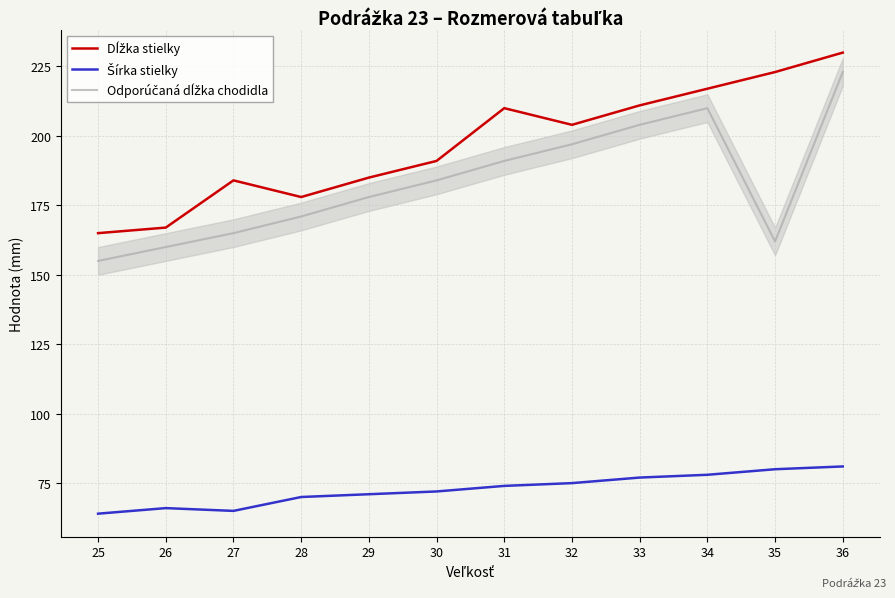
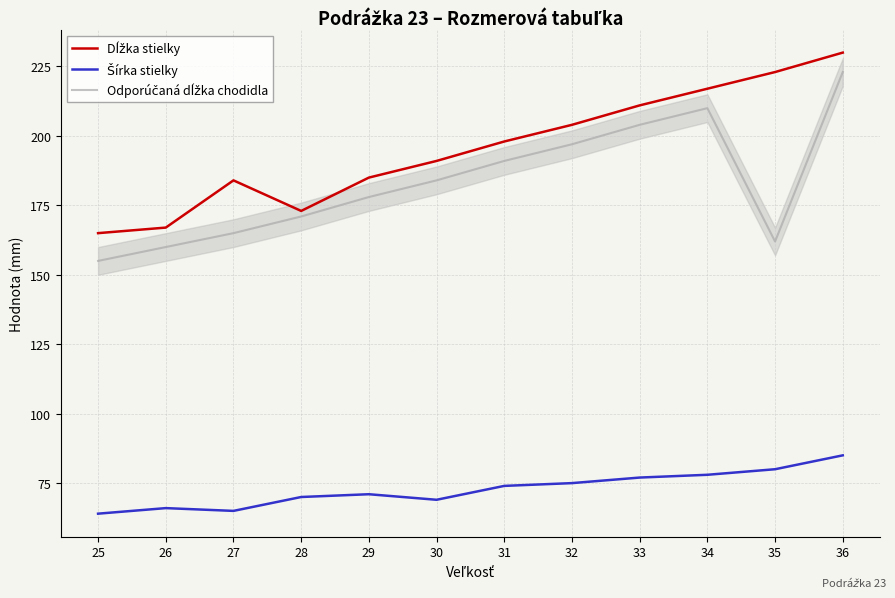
Dĺžka stielky, 28: 178 -> 173
Šírka stielky, 30: 72 -> 69
Dĺžka stielky, 31: 210 -> 198
Šírka stielky, 36: 81 -> 85
